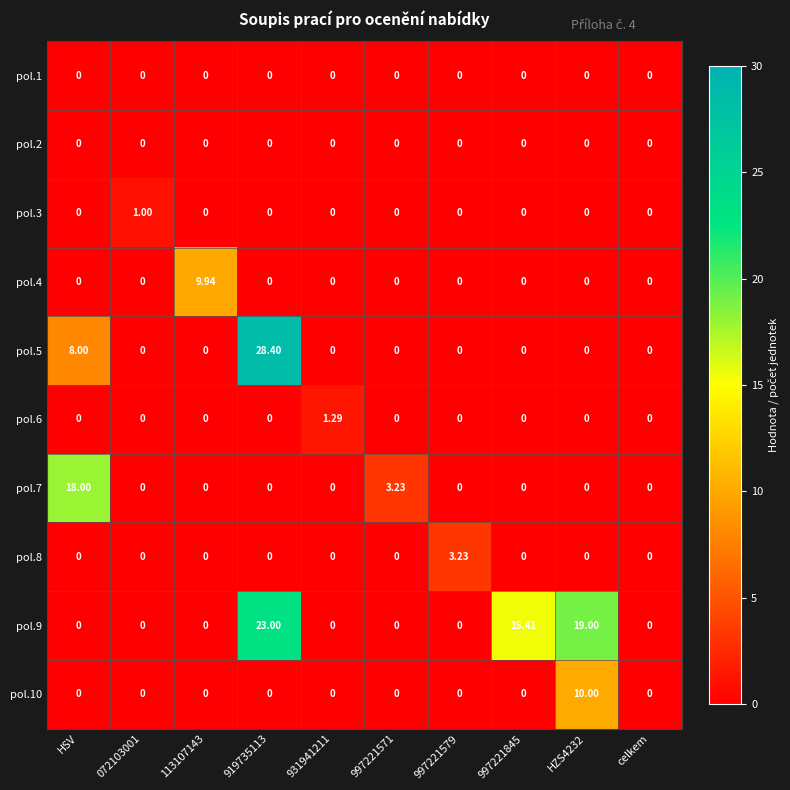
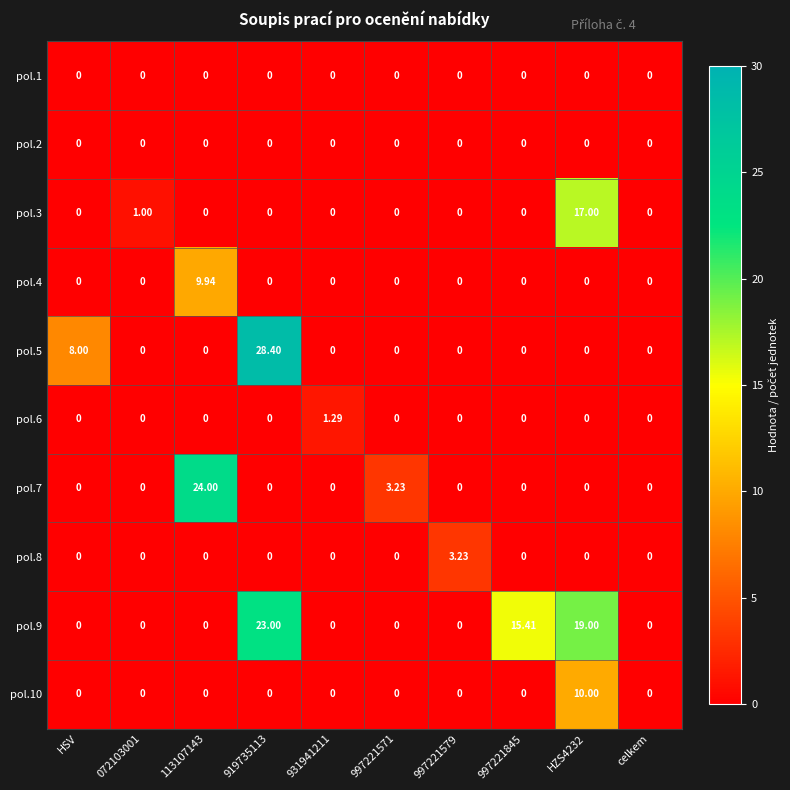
pol.3, HZS4232: 0 -> 17.00
pol.7, HSV: 18.00 -> 0
pol.7, 113107143: 0 -> 24.00
